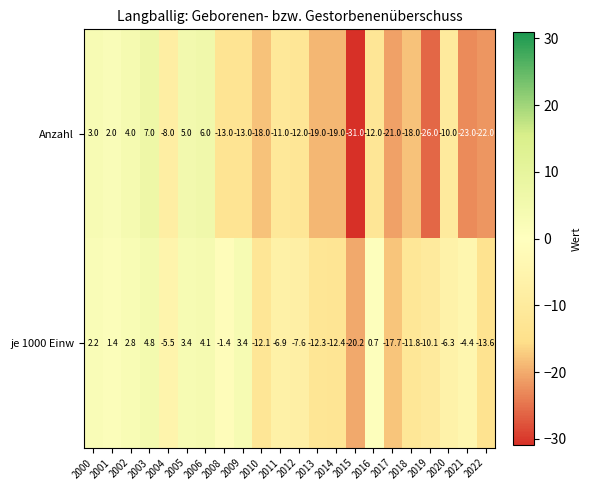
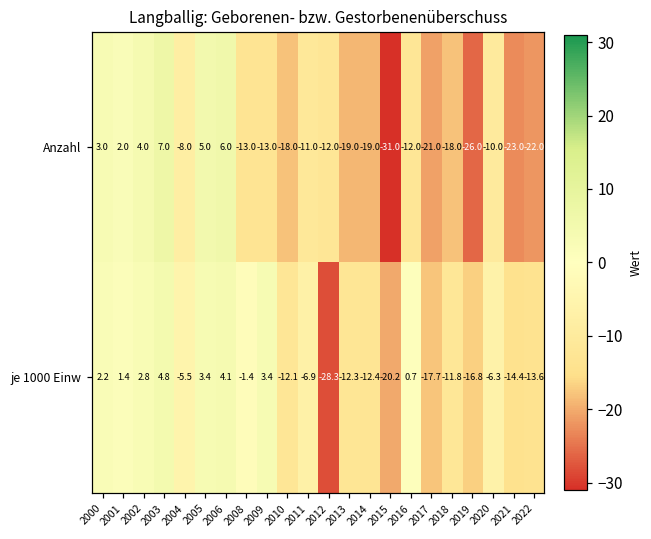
je 1000 Einw, 2012: -7.6 -> -28.3
je 1000 Einw, 2019: -10.1 -> -16.8
je 1000 Einw, 2021: -4.4 -> -14.4
